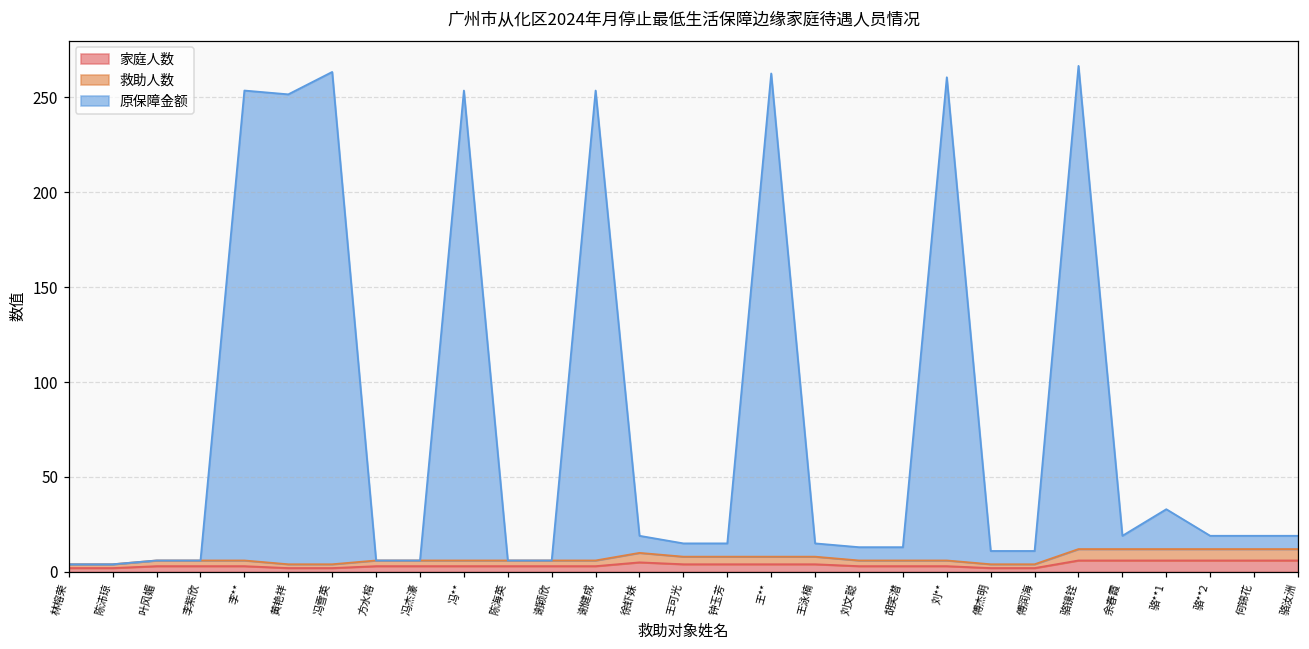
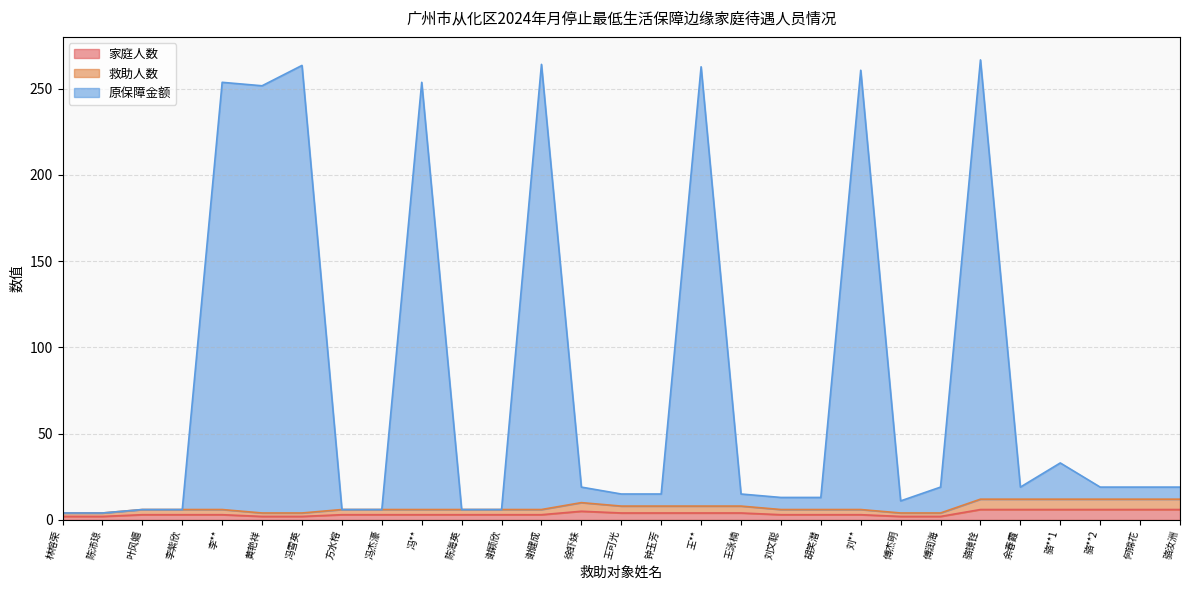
原保障金额, 谢健成: 248 -> 258
原保障金额, 傅润海: 7 -> 15
